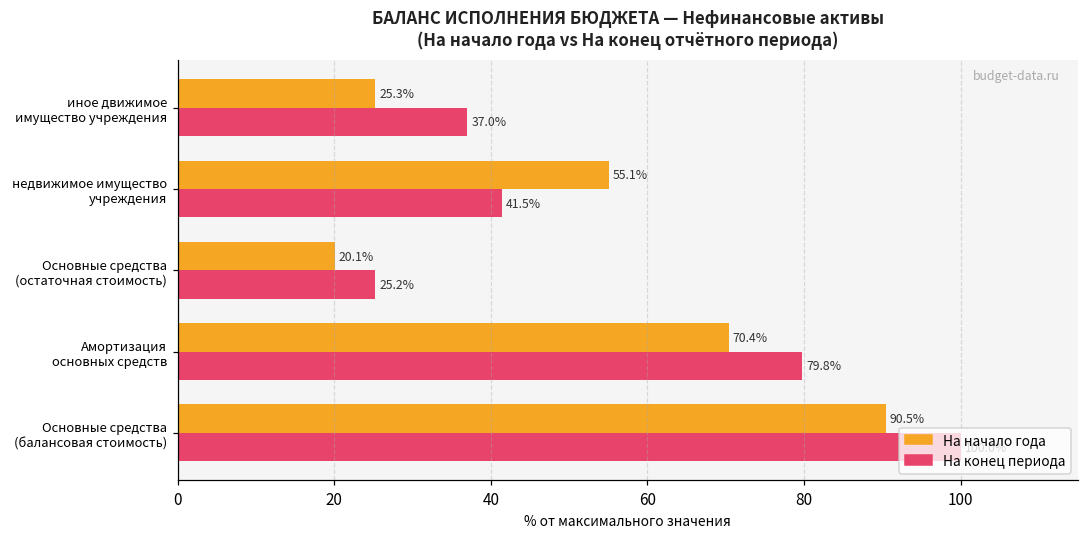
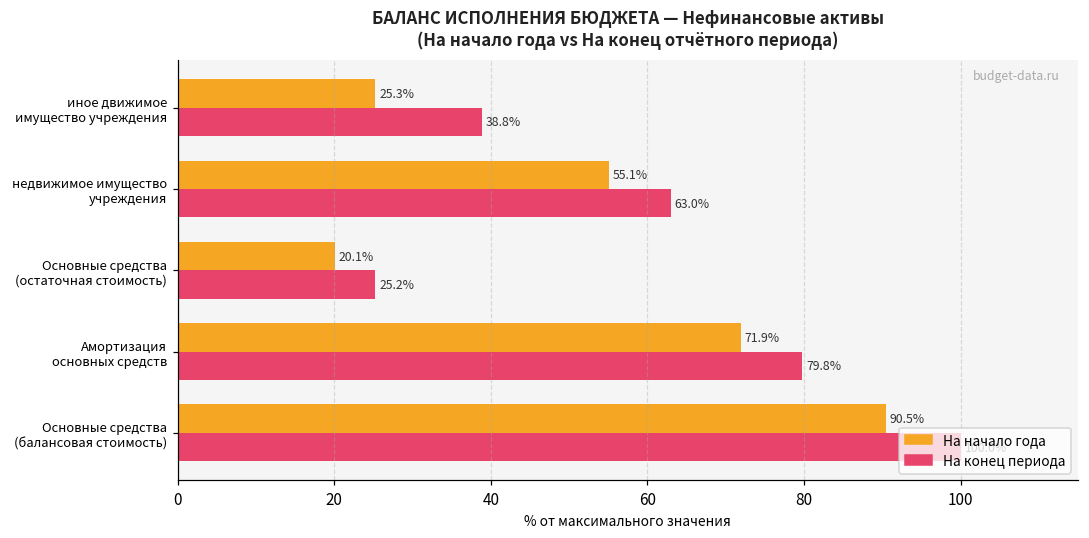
На конец периода, иное движимое имущество учреждения: 37.0% -> 38.8%
На конец периода, недвижимое имущество учреждения: 41.5% -> 63.0%
На начало года, Амортизация основных средств: 70.4% -> 71.9%
